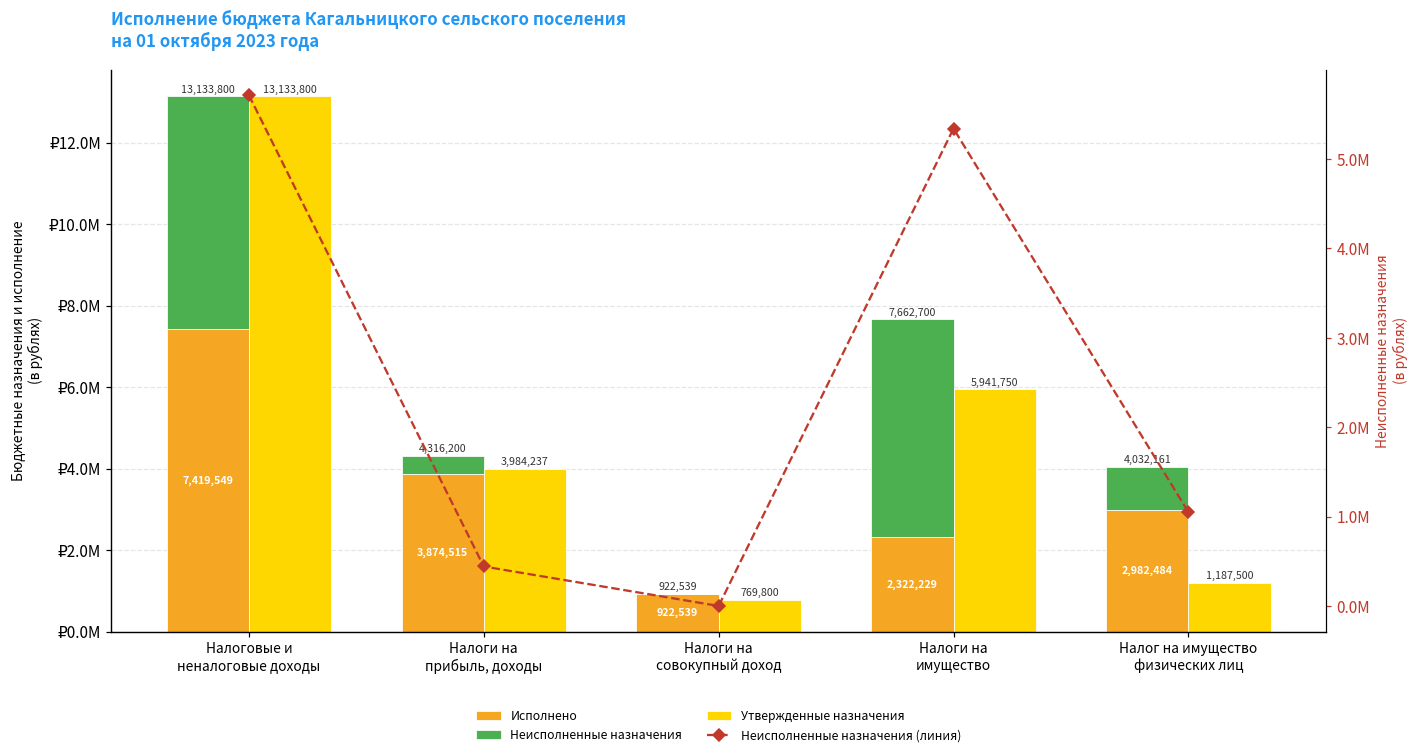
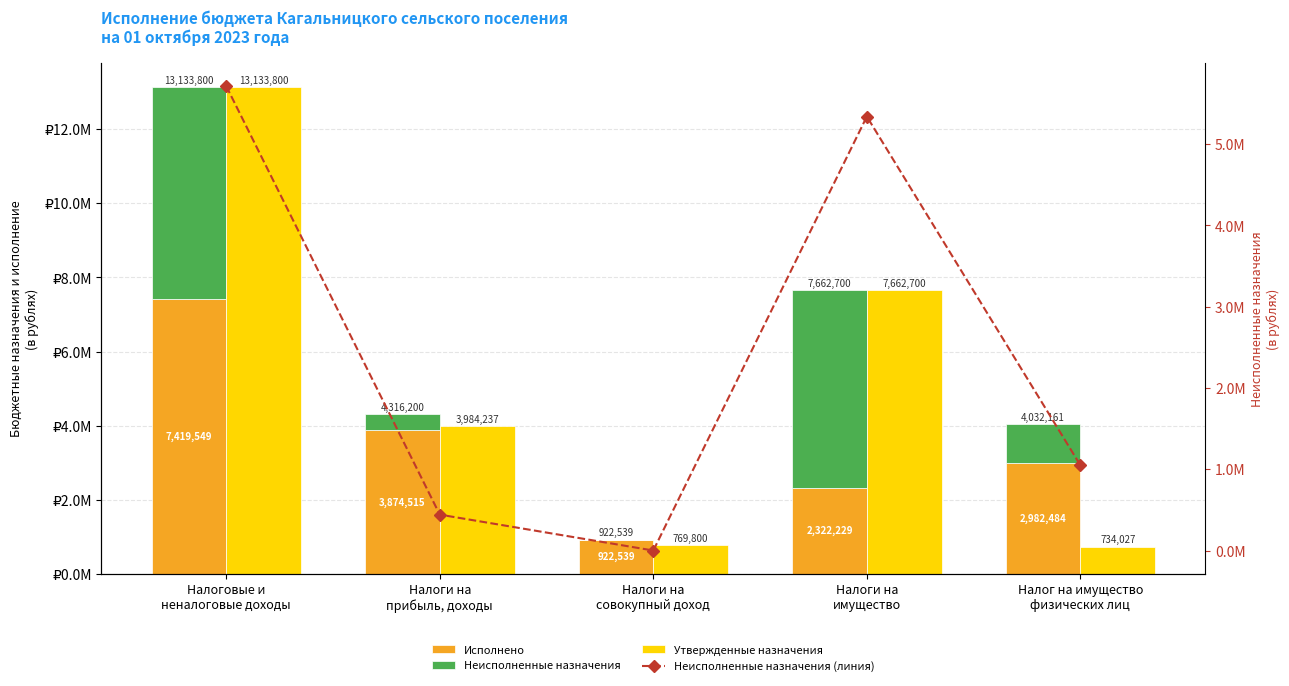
Утвержденные назначения, Налоги на имущество: 5,941,750 -> 7,662,700
Утвержденные назначения, Налог на имущество физических лиц: 1,187,500 -> 734,027
